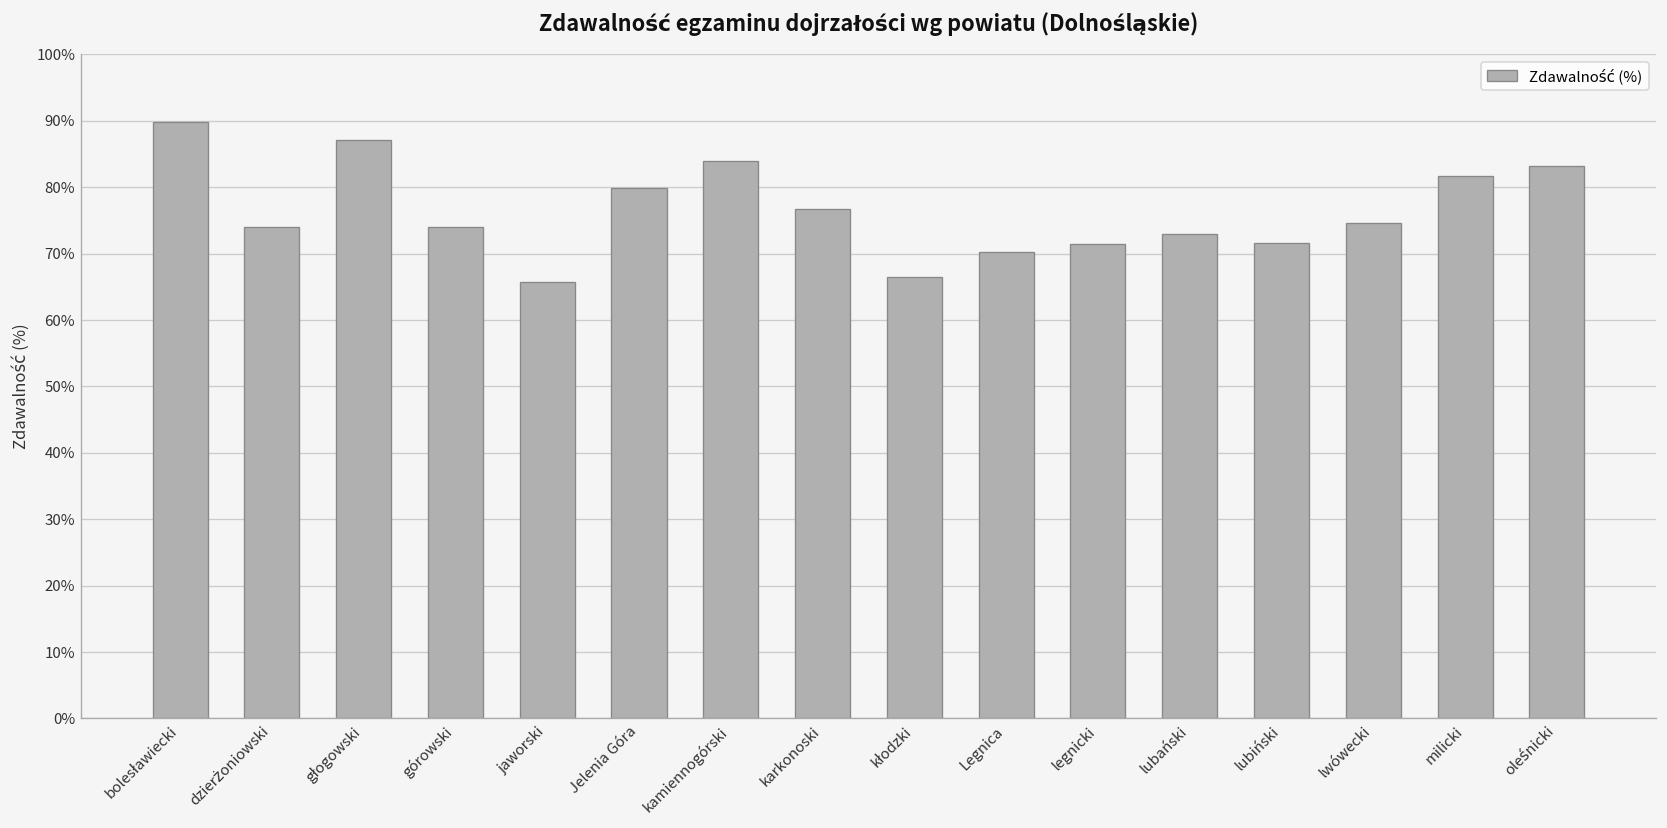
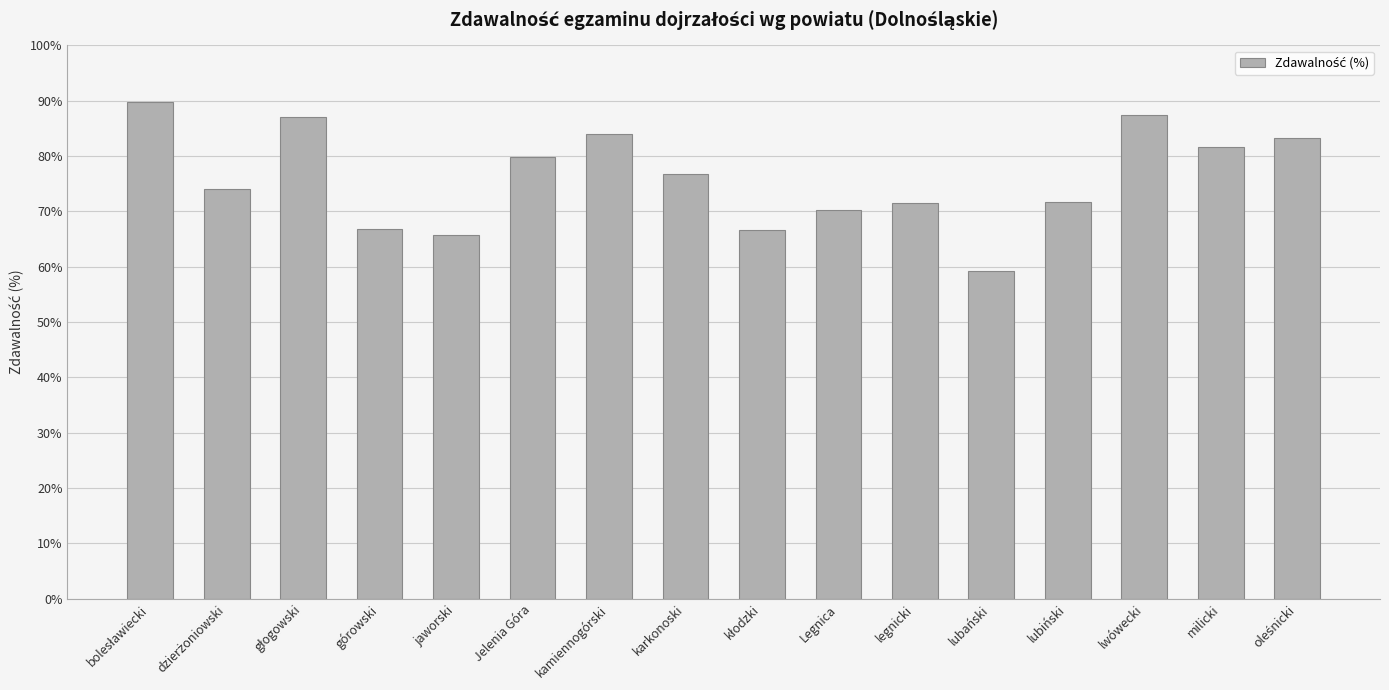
górowski: 74% -> 67%
lubański: 73% -> 59%
lwówecki: 75% -> 87%
